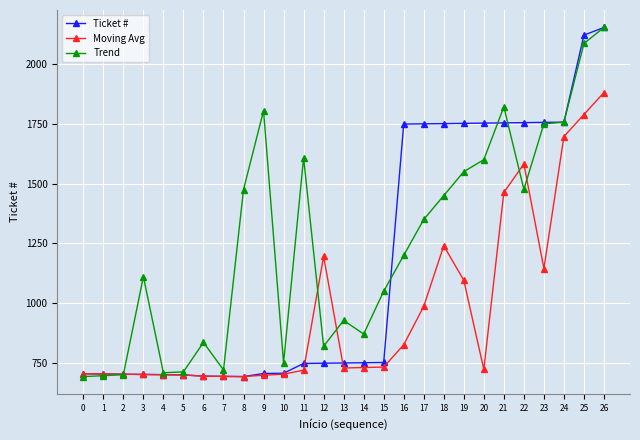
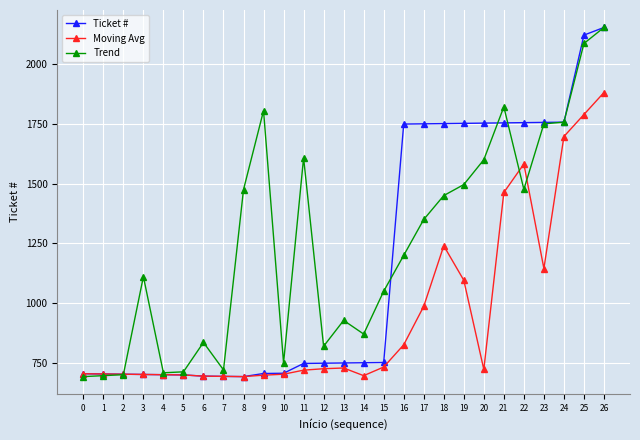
Moving Avg, 12: 1200 -> 730
Moving Avg, 14: 730 -> 700
Trend, 19: 1550 -> 1500
